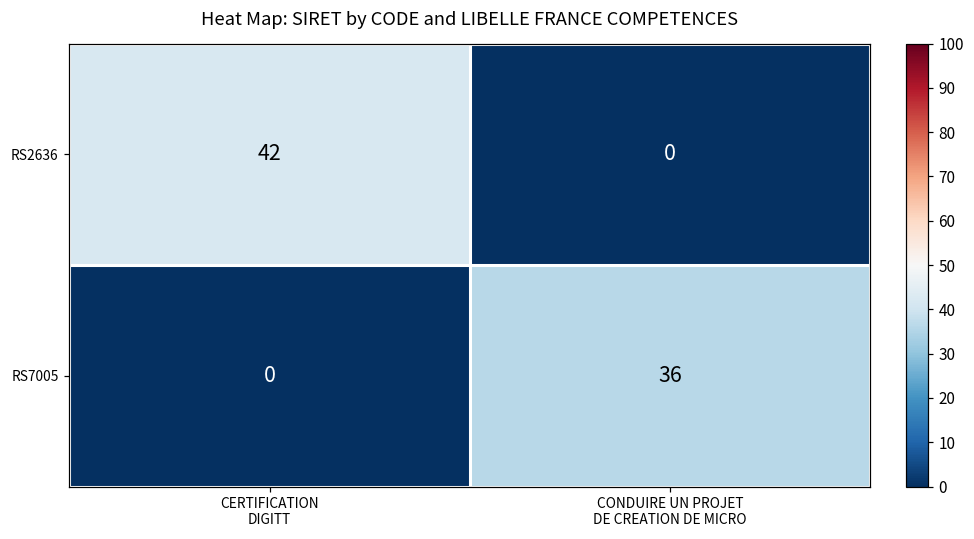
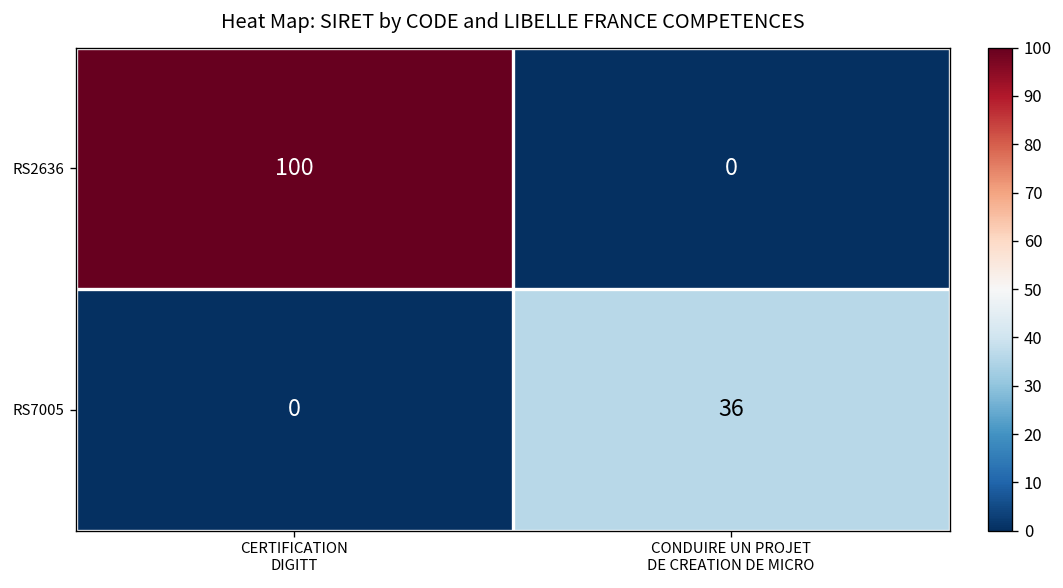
RS2636, CERTIFICATION DIGITT: 42 -> 100
